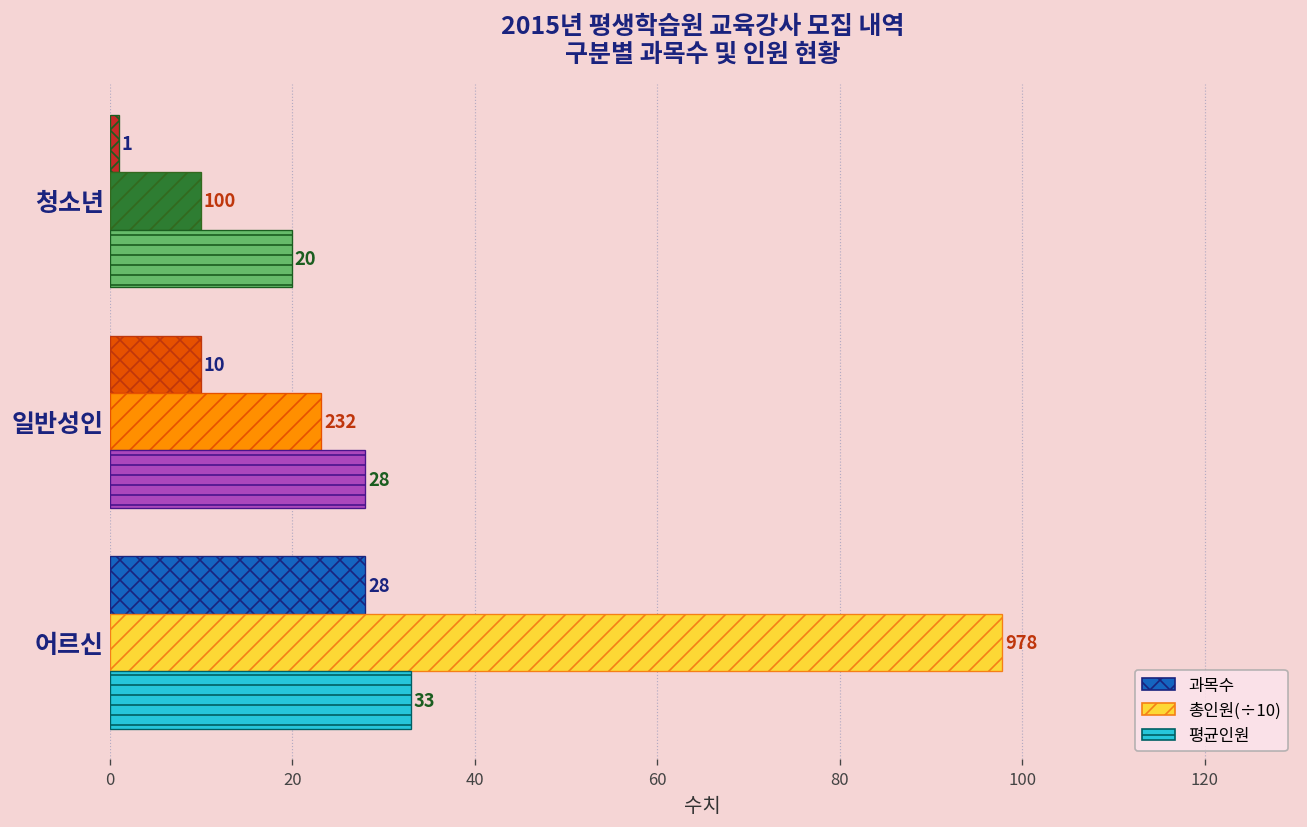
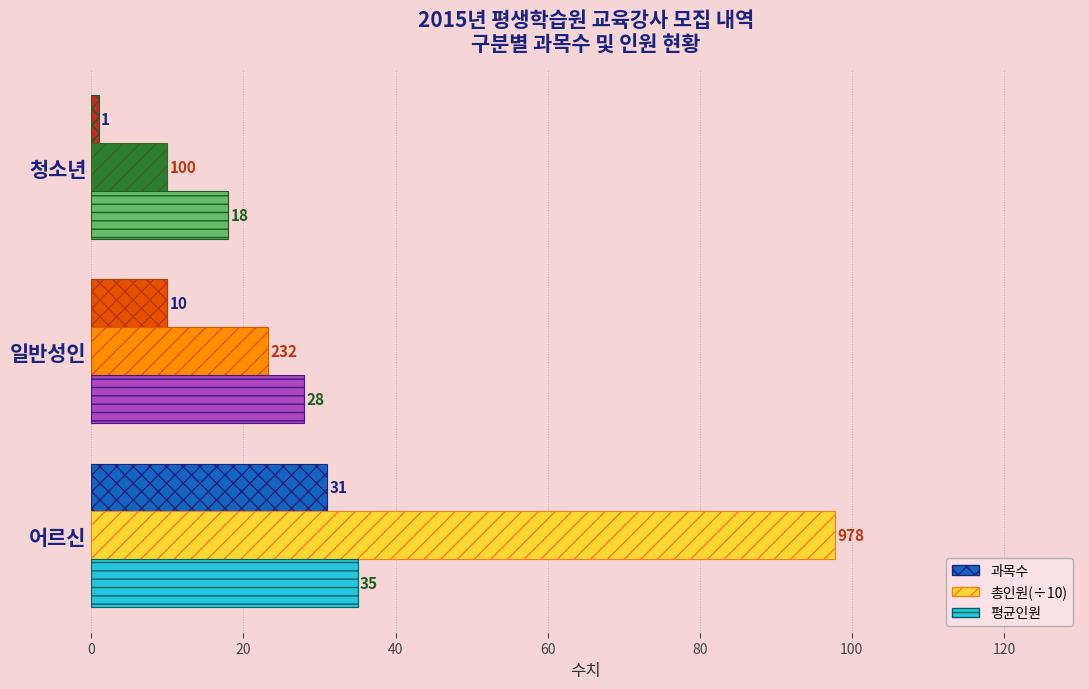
평균인원, 청소년: 20 -> 18
과목수, 어르신: 28 -> 31
평균인원, 어르신: 33 -> 35
